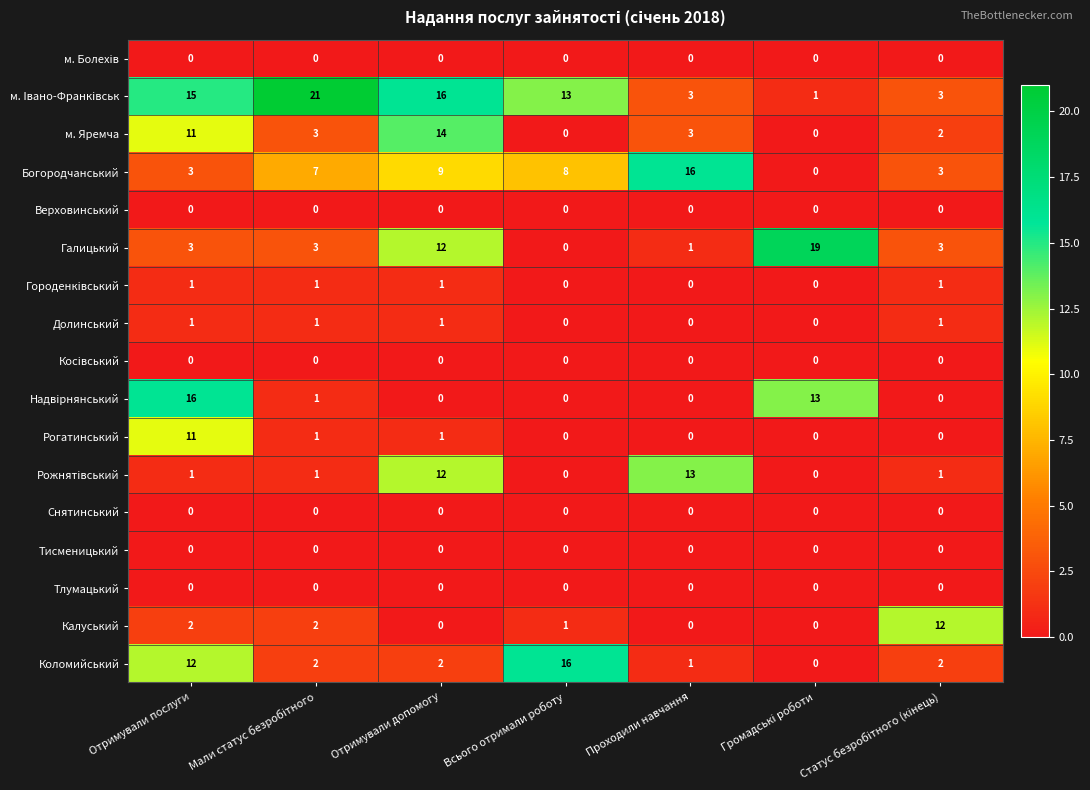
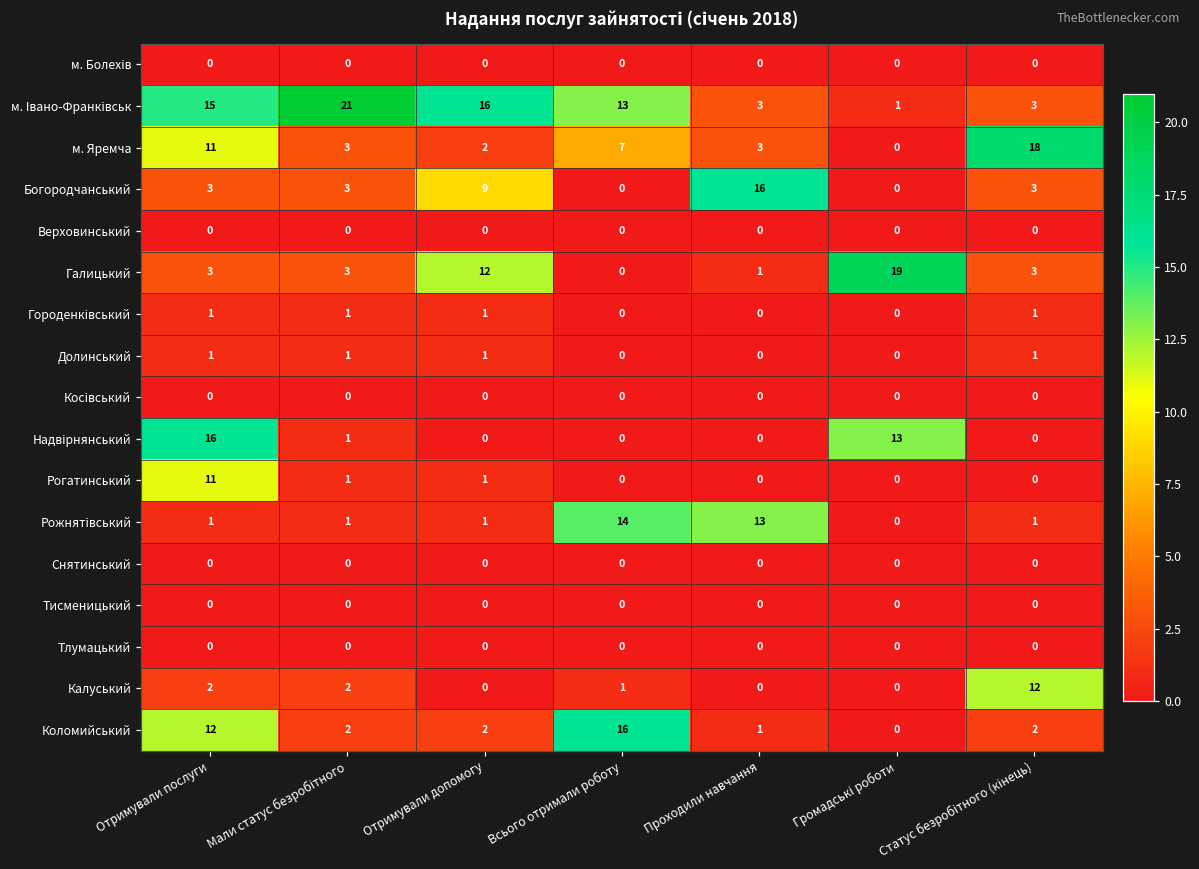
м. Яремча, Отримували допомогу: 14 -> 2
м. Яремча, Всього отримали роботу: 0 -> 7
м. Яремча, Статус безробітного (кінець): 2 -> 18
Богородчанський, Мали статус безробітного: 7 -> 3
Богородчанський, Всього отримали роботу: 8 -> 0
Рожнятівський, Отримували допомогу: 12 -> 1
Рожнятівський, Всього отримали роботу: 0 -> 14
